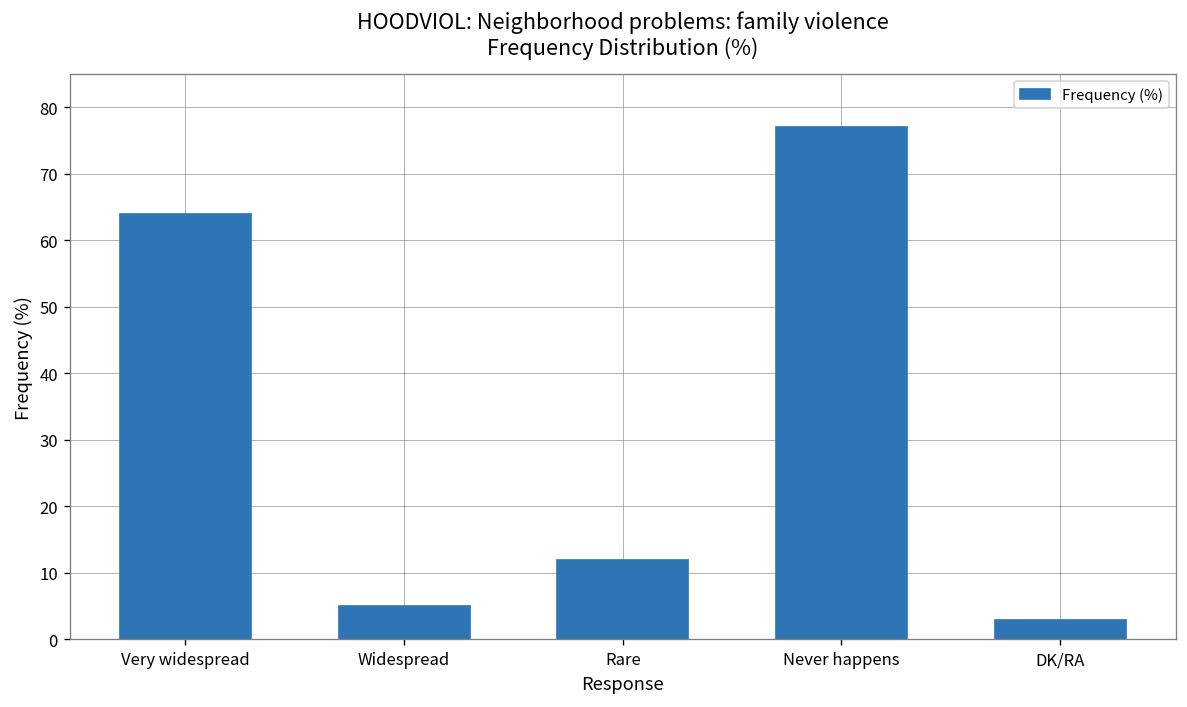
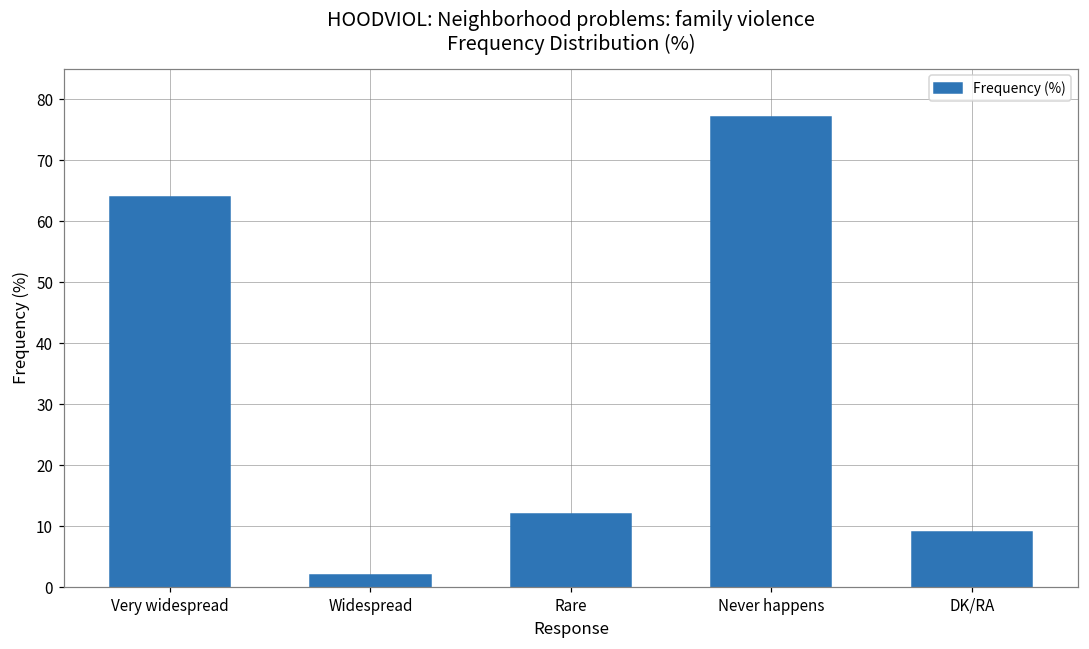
Widespread: 5 -> 2
DK/RA: 3 -> 9
